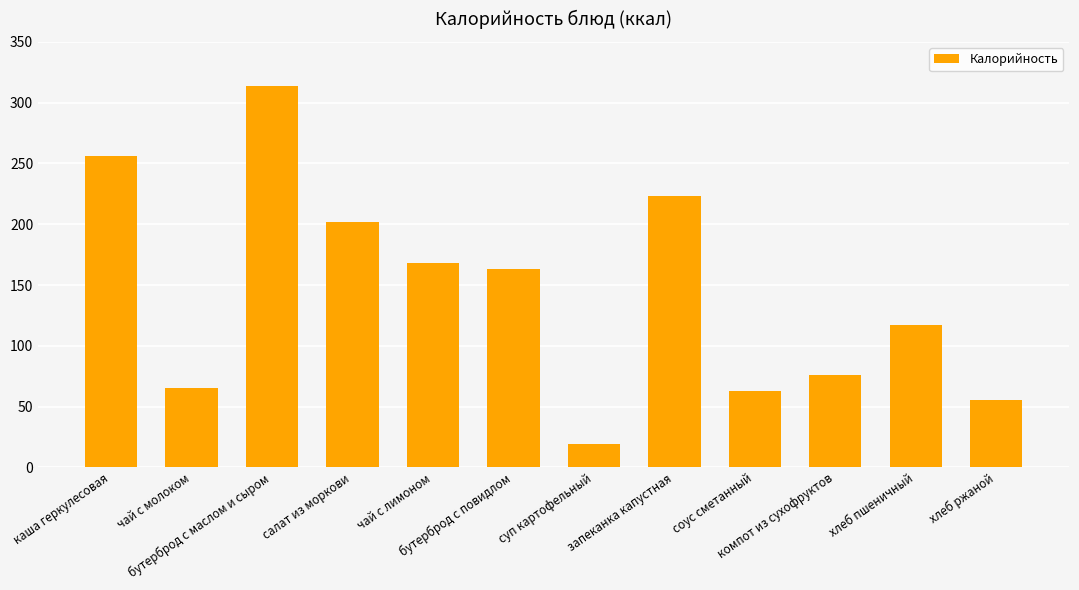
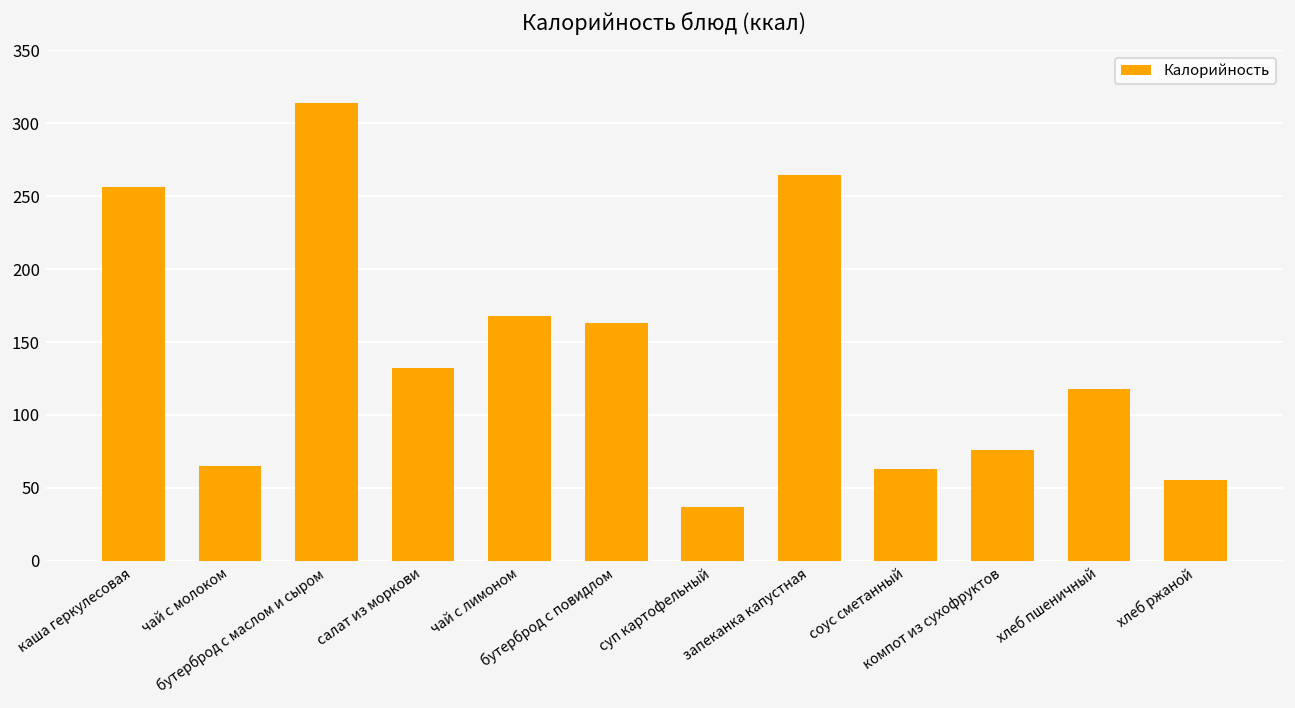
салат из моркови: 202 -> 132
суп картофельный: 19 -> 37
запеканка капустная: 223 -> 265
